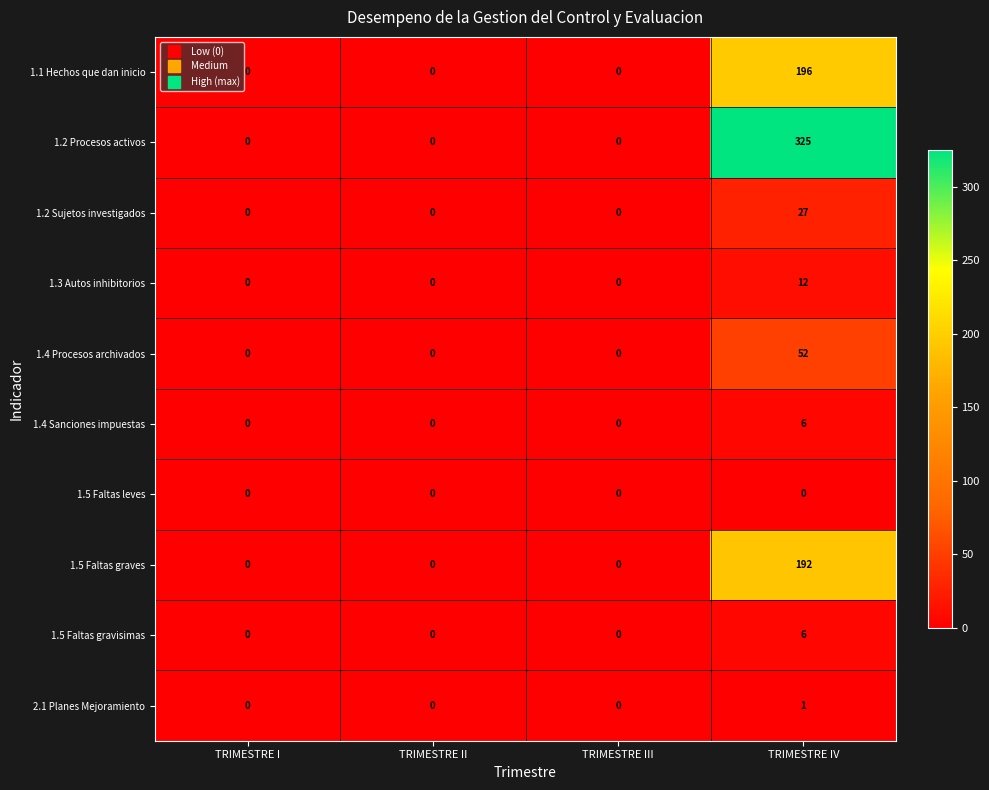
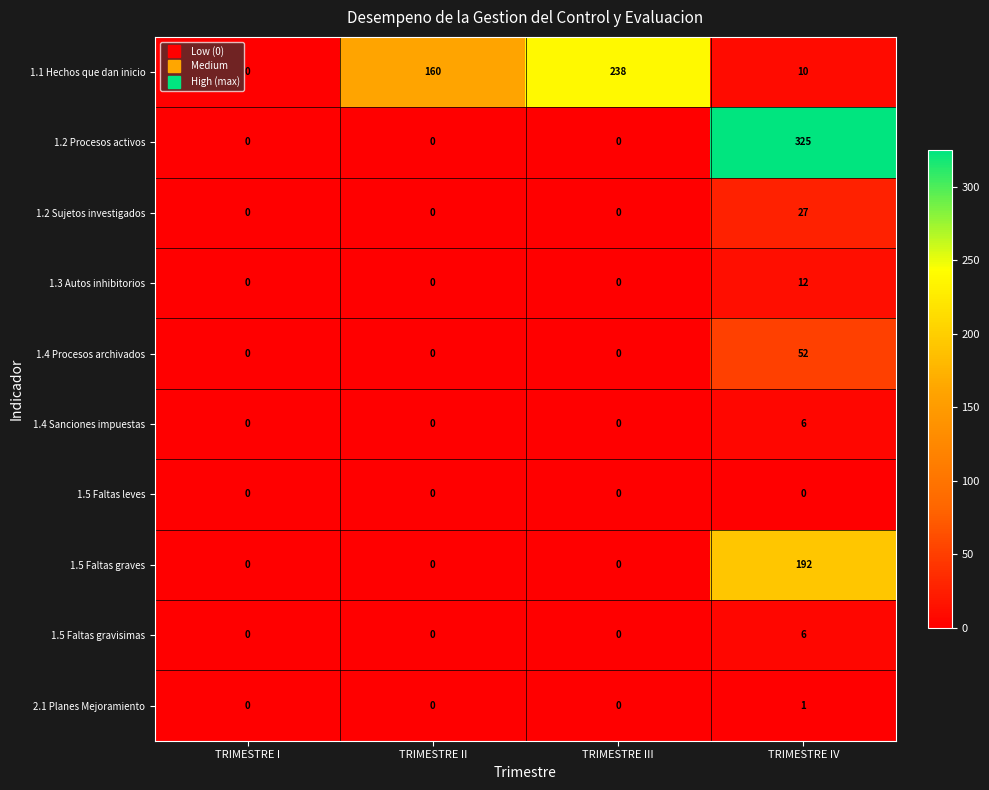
1.1 Hechos que dan inicio, TRIMESTRE II: 0 -> 160
1.1 Hechos que dan inicio, TRIMESTRE III: 0 -> 238
1.1 Hechos que dan inicio, TRIMESTRE IV: 196 -> 10
